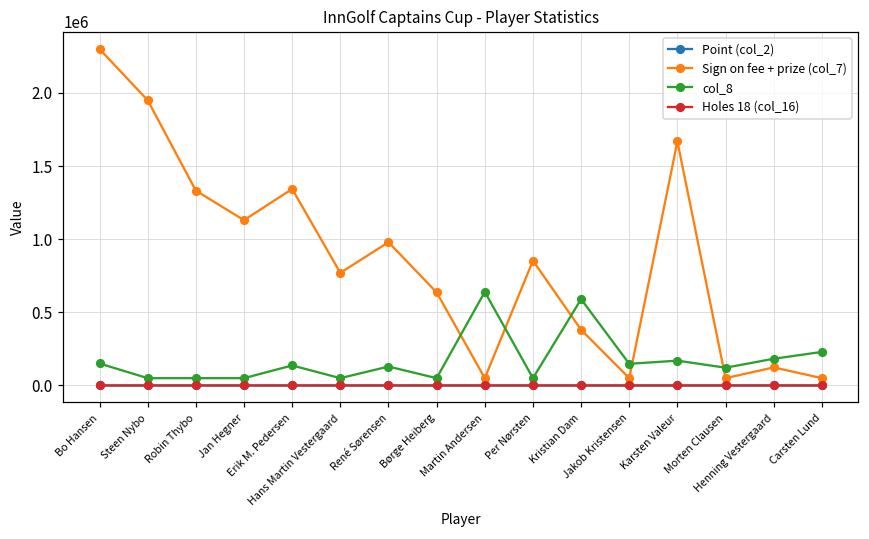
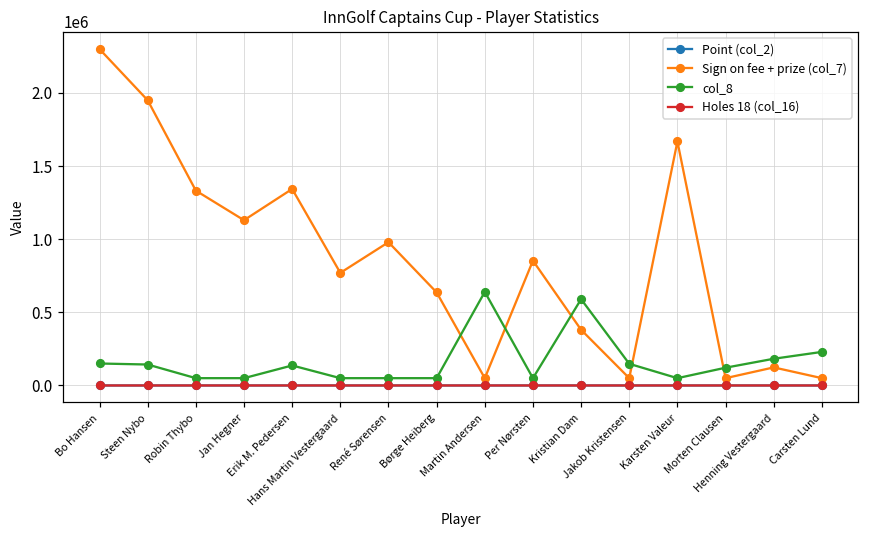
col_8, Steen Nybo: 50000 -> 140000
col_8, René Sørensen: 130000 -> 50000
col_8, Karsten Valeur: 170000 -> 50000
